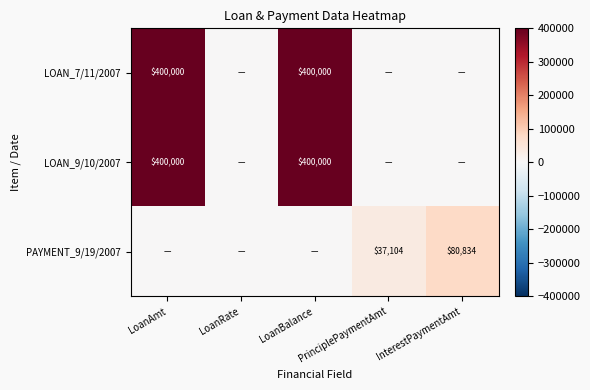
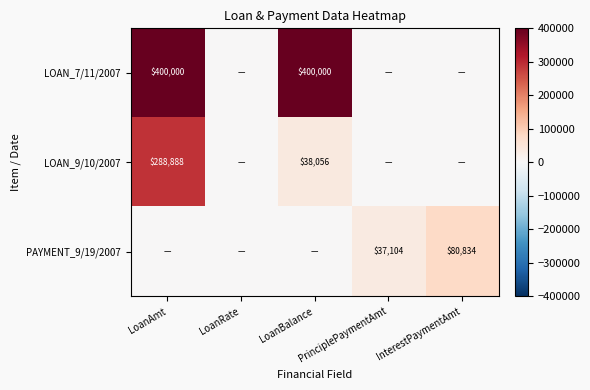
LOAN_9/10/2007, LoanAmt: $400,000 -> $288,888
LOAN_9/10/2007, LoanBalance: $400,000 -> $38,056
